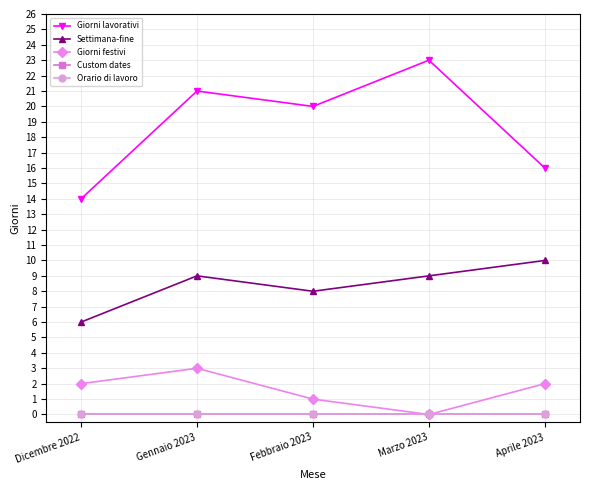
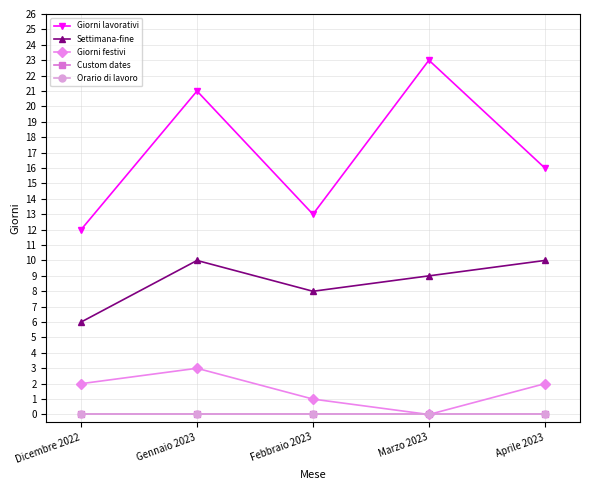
Giorni lavorativi, Dicembre 2022: 14 -> 12
Settimana-fine, Gennaio 2023: 9 -> 10
Giorni lavorativi, Febbraio 2023: 20 -> 13
